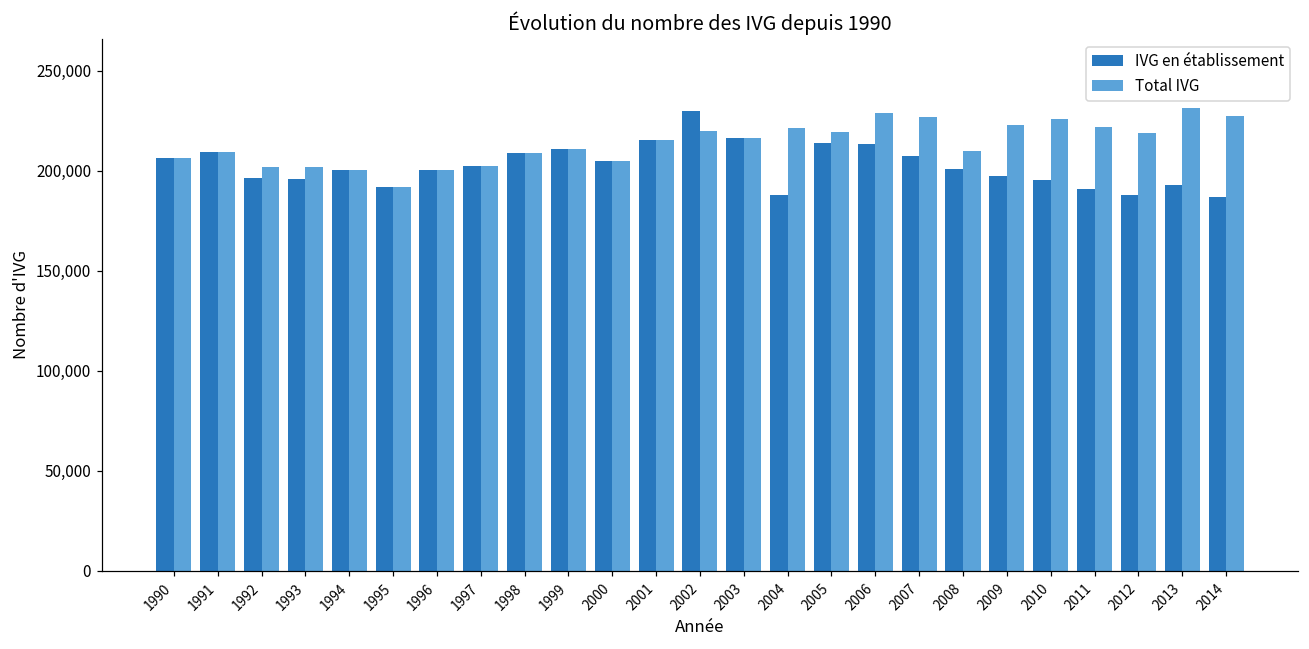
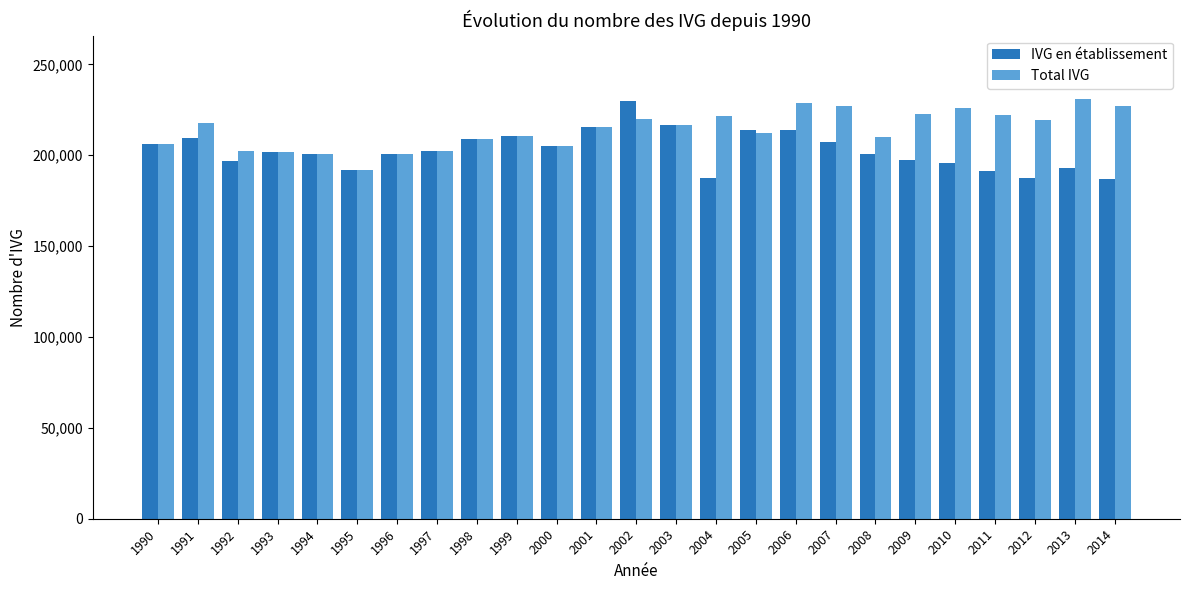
Total IVG, 1991: 210,000 -> 218,000
IVG en établissement, 1993: 196,000 -> 202,000
Total IVG, 2005: 219,000 -> 212,000
